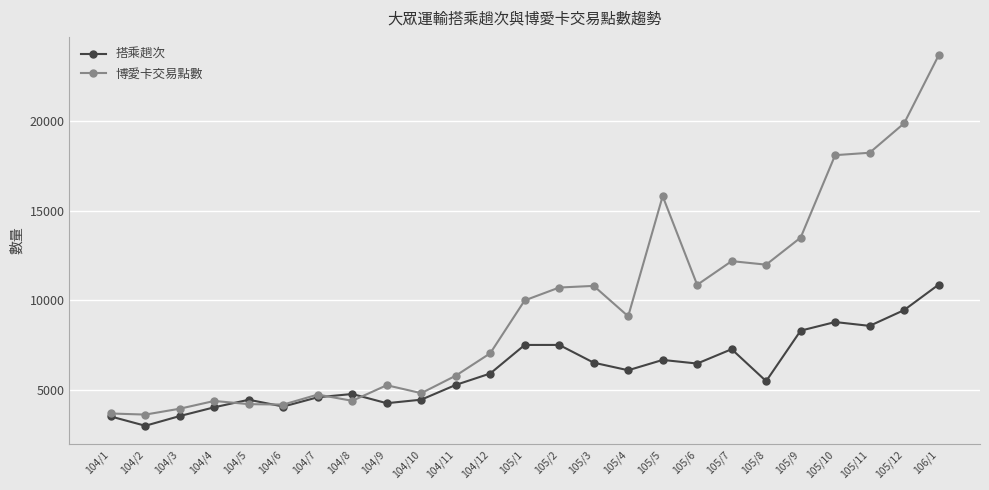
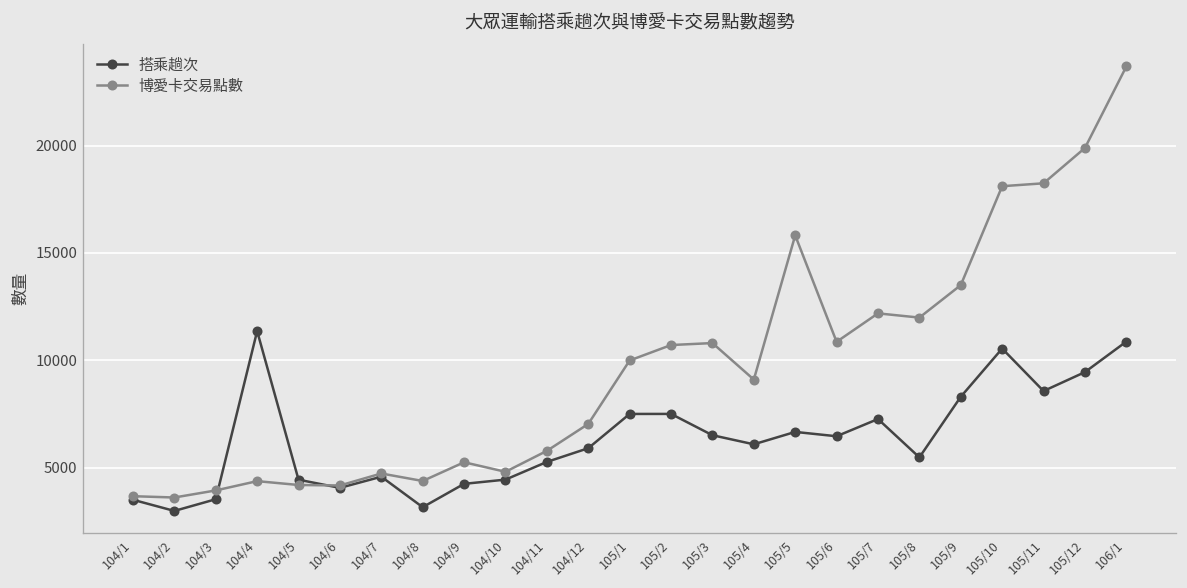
搭乘趟次, 104/4: 4000 -> 11400
搭乘趟次, 104/8: 4800 -> 3200
搭乘趟次, 105/10: 8800 -> 10500
